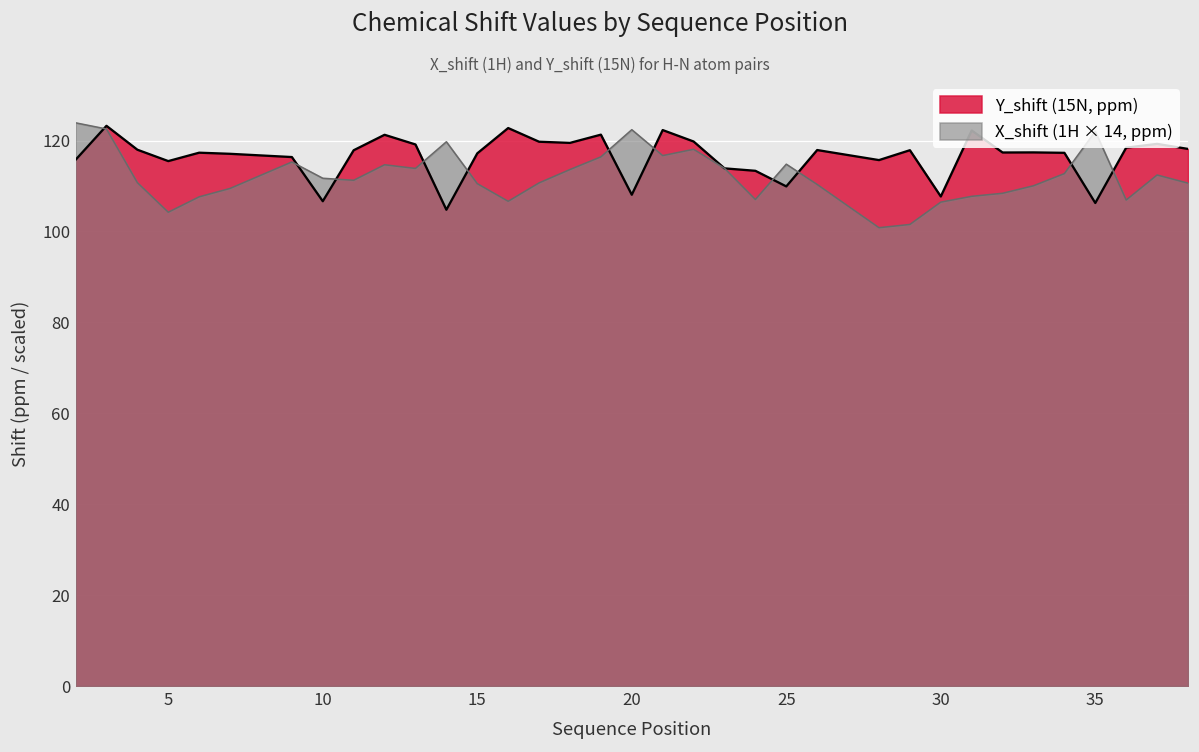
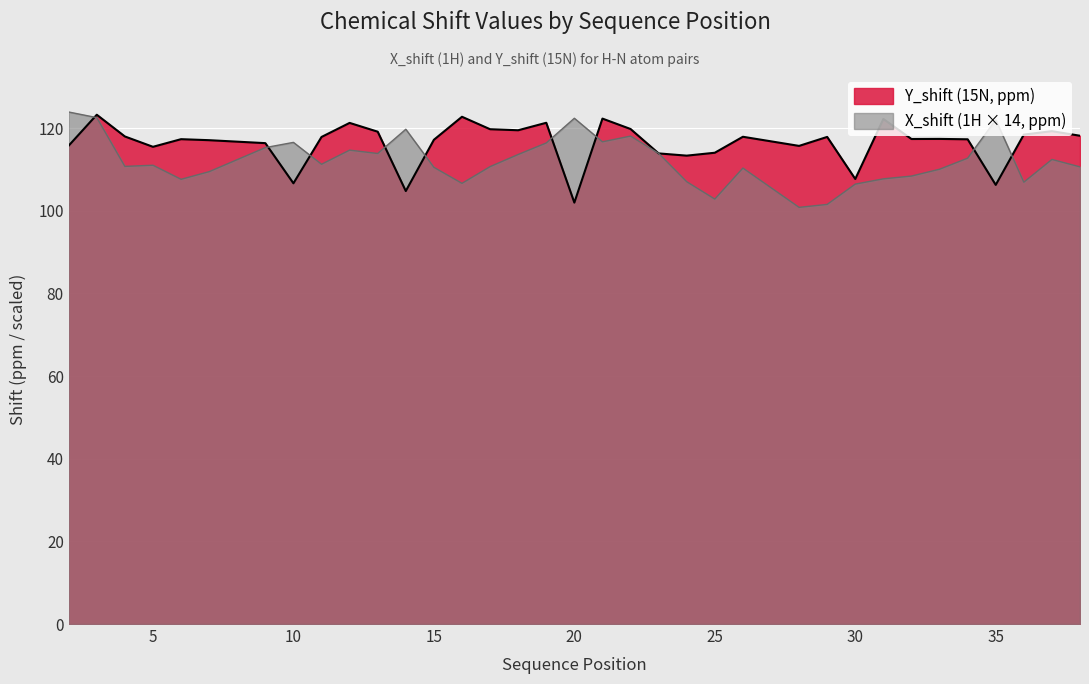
X_shift (1H × 14, ppm), 5: 104 -> 111
X_shift (1H × 14, ppm), 10: 112 -> 117
Y_shift (15N, ppm), 20: 108 -> 102
Y_shift (15N, ppm), 25: 110 -> 114
X_shift (1H × 14, ppm), 25: 115 -> 103
